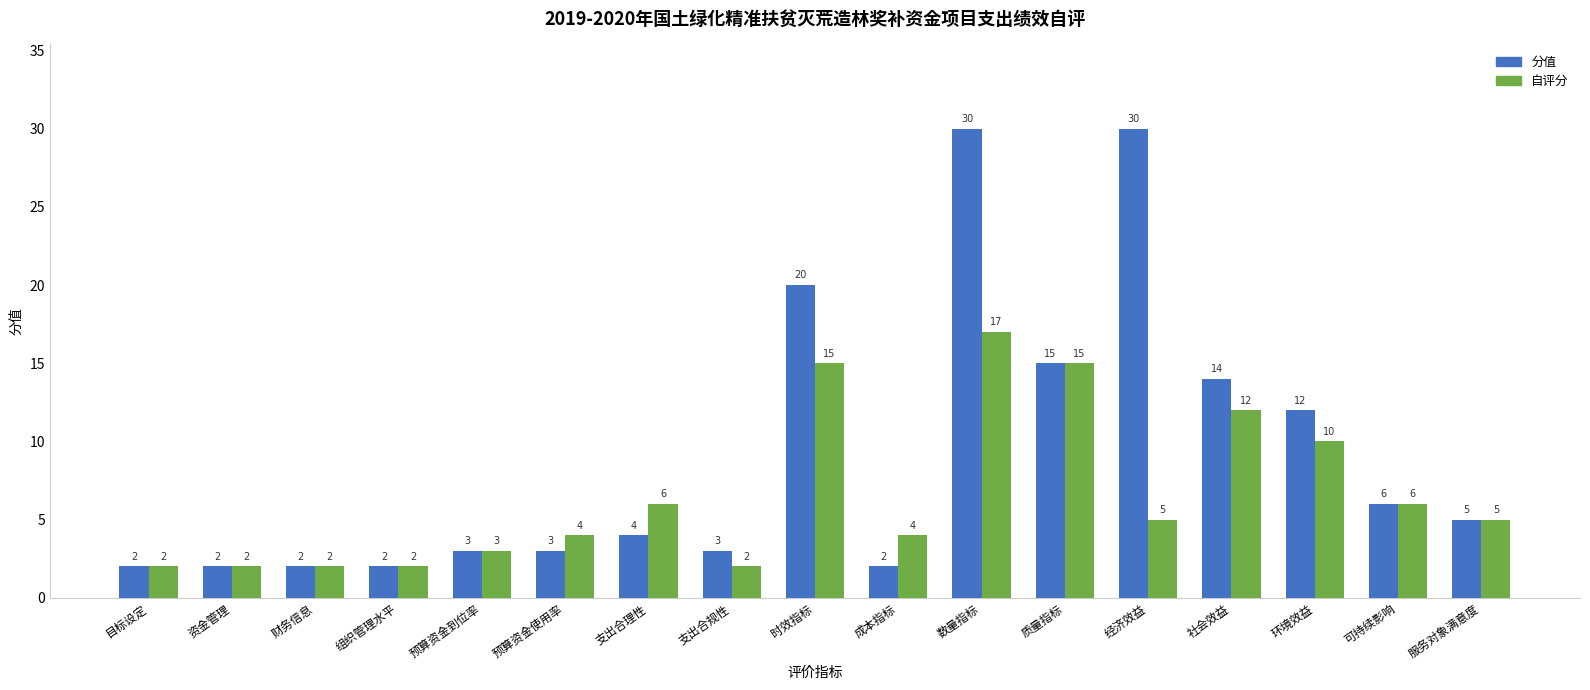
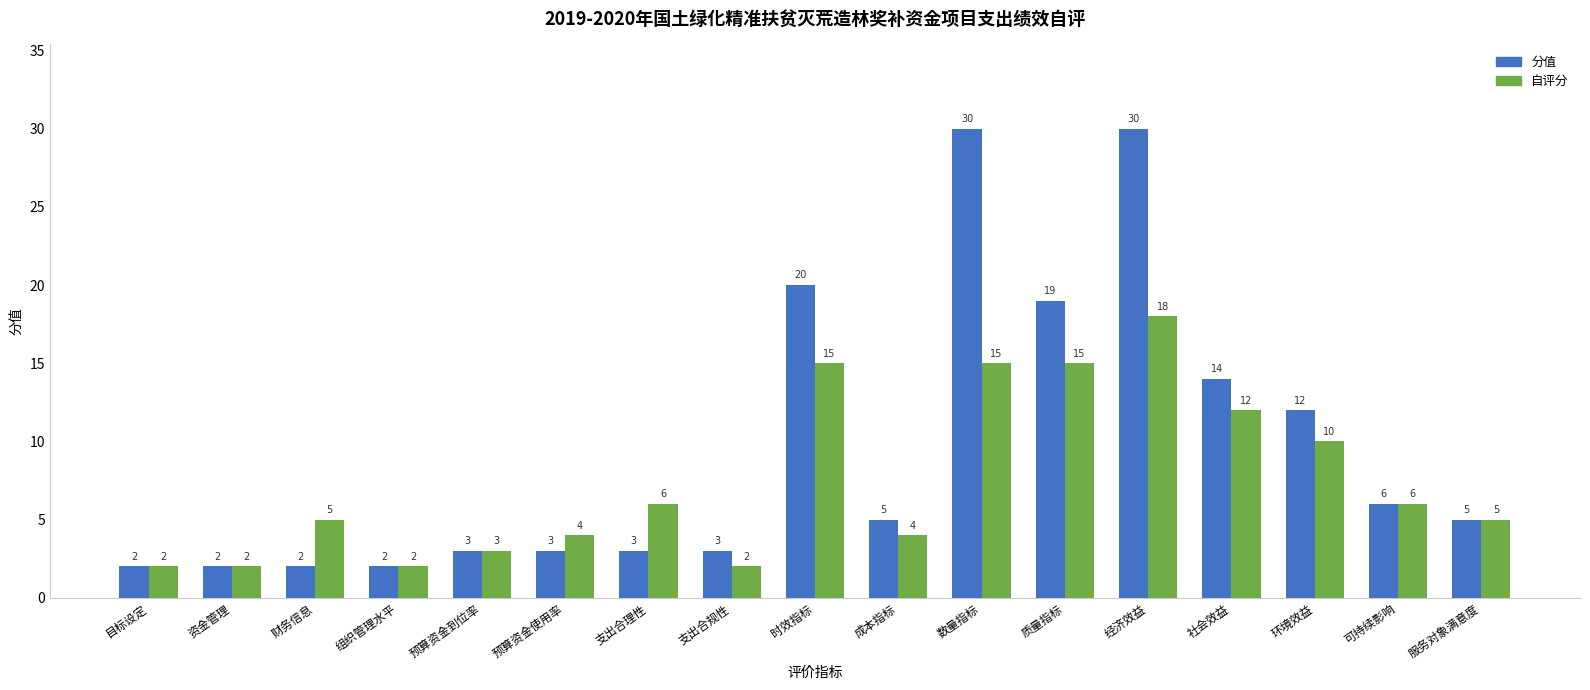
自评分, 财务信息: 2 -> 5
分值, 支出合理性: 4 -> 3
分值, 成本指标: 2 -> 5
自评分, 数量指标: 17 -> 15
分值, 质量指标: 15 -> 19
自评分, 经济效益: 5 -> 18
